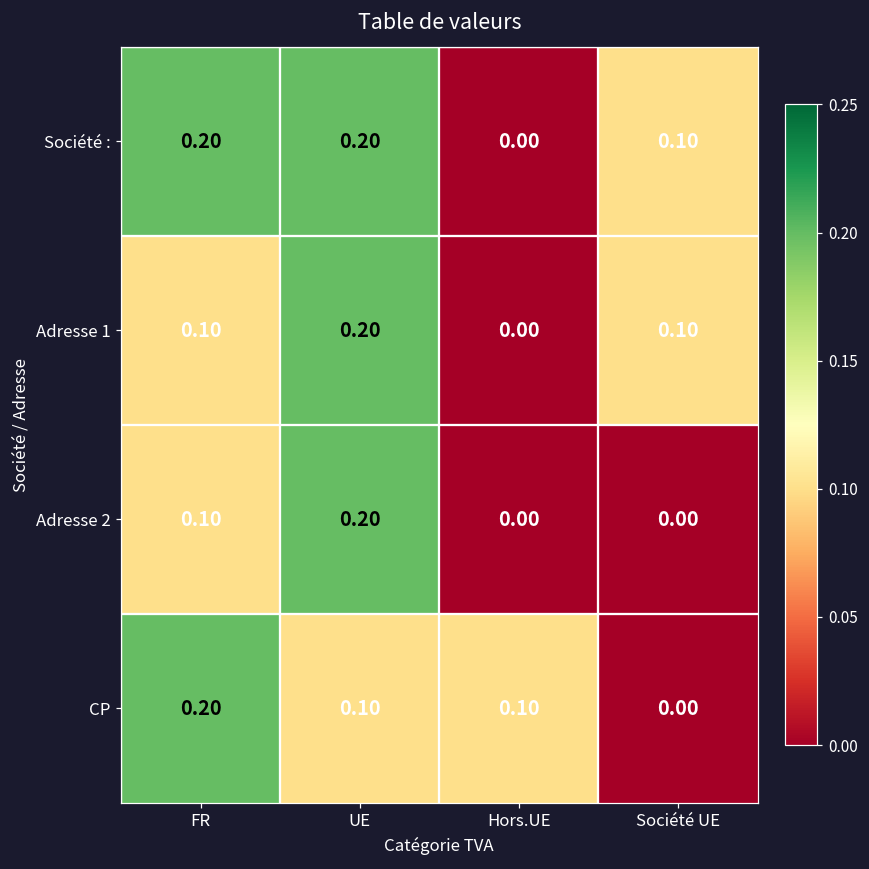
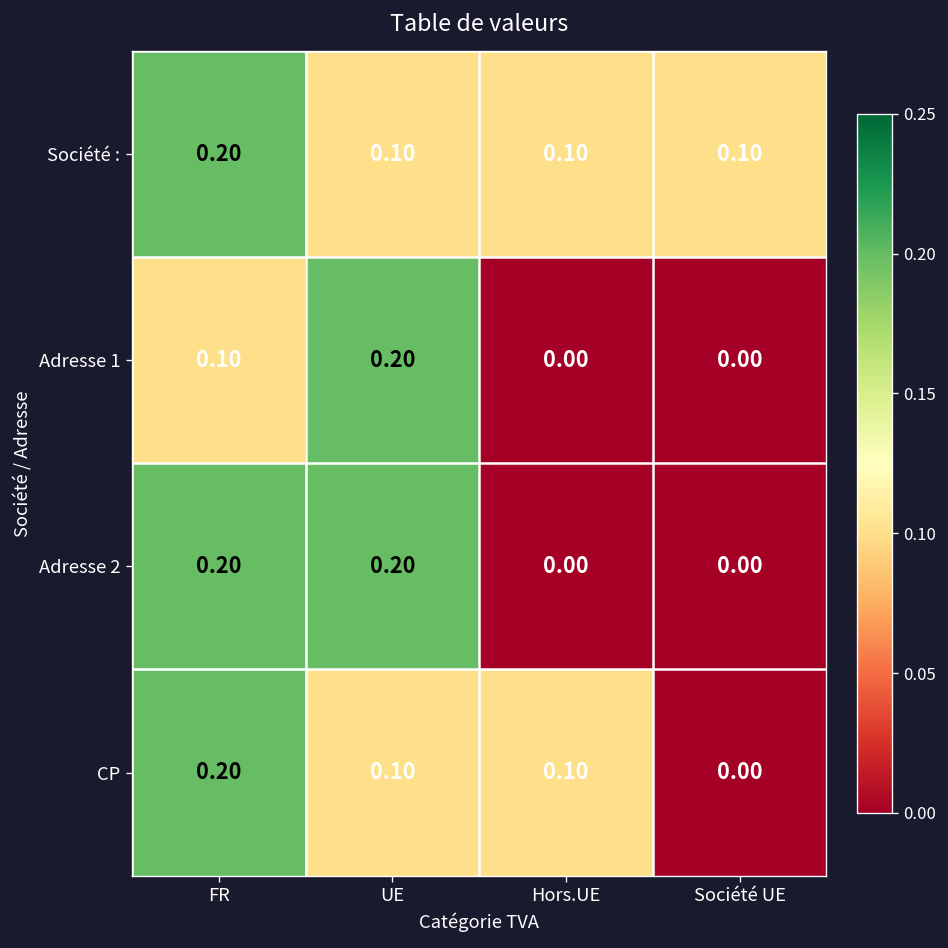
Société :, UE: 0.20 -> 0.10
Société :, Hors.UE: 0.00 -> 0.10
Adresse 1, Société UE: 0.10 -> 0.00
Adresse 2, FR: 0.10 -> 0.20
